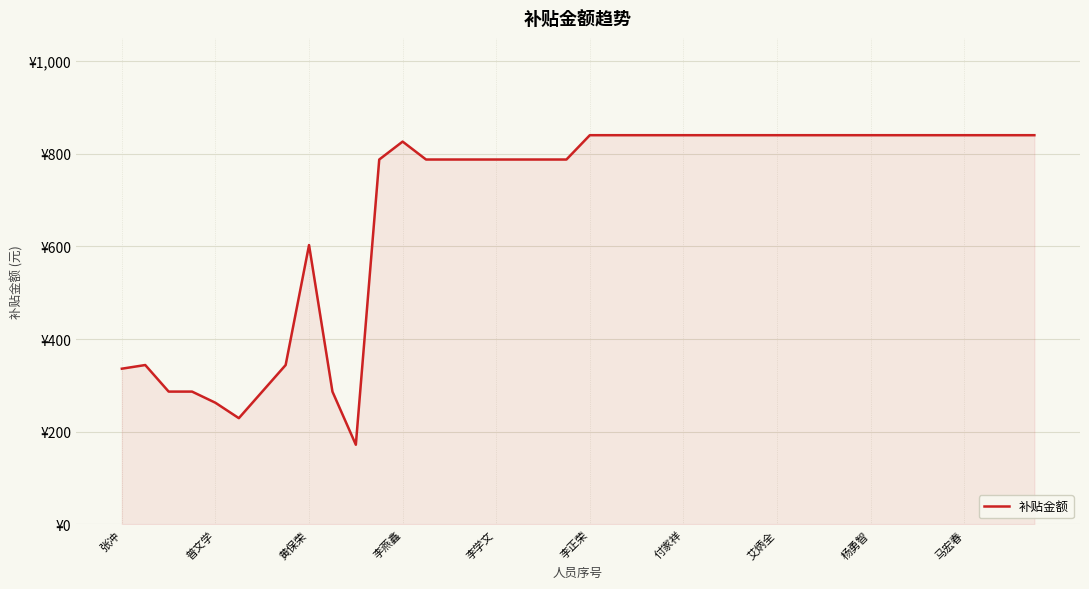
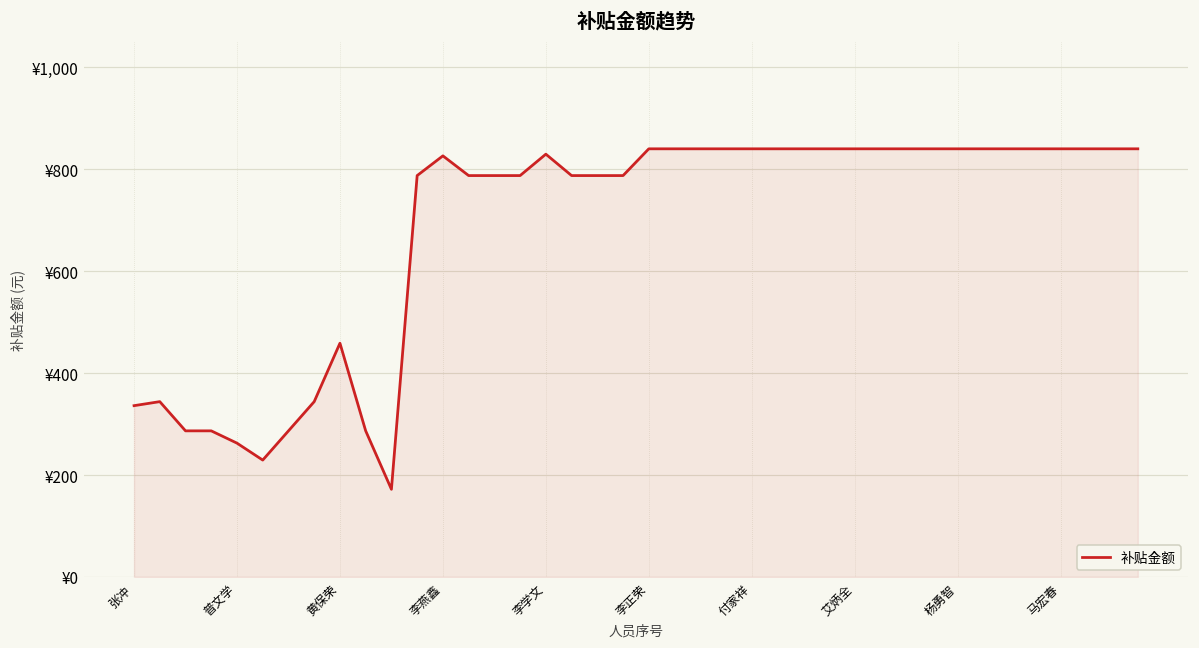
黄保荣: ¥600 -> ¥460
李学文: ¥790 -> ¥830
